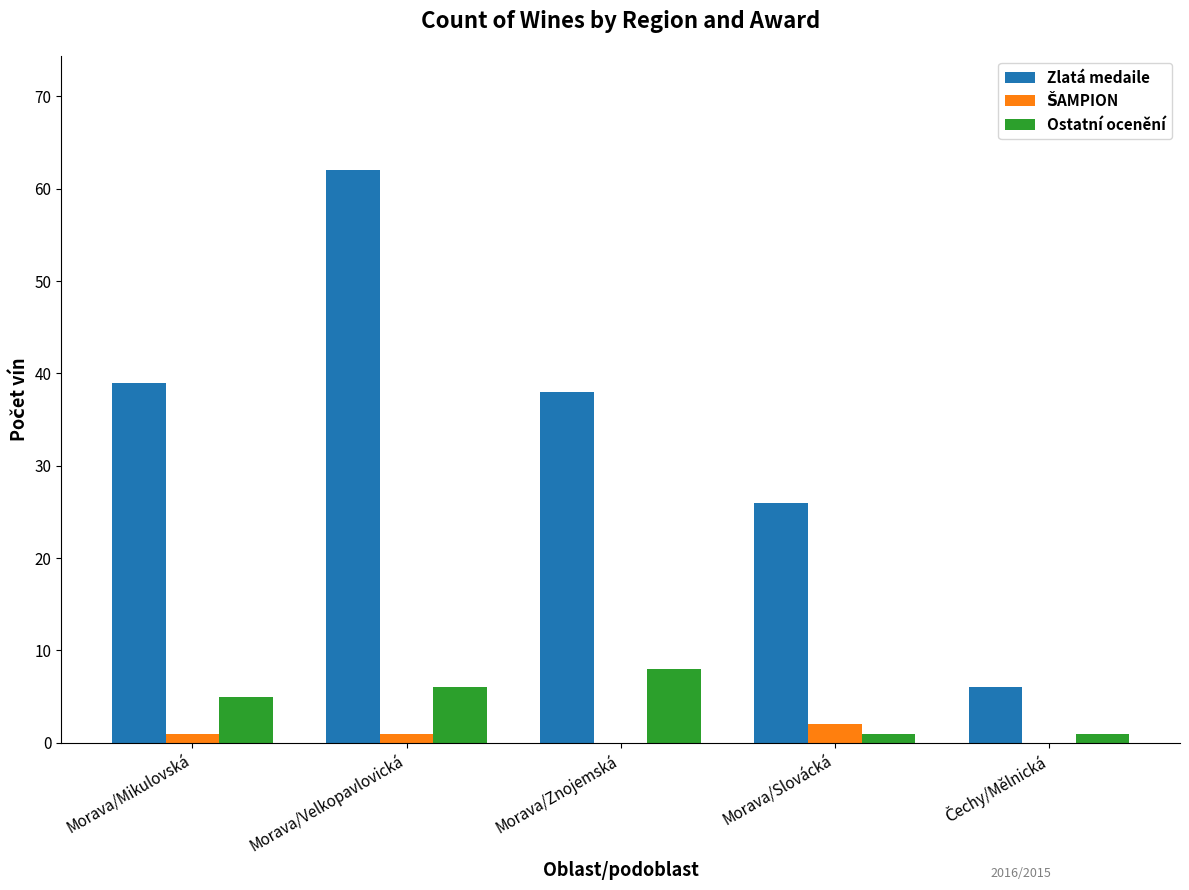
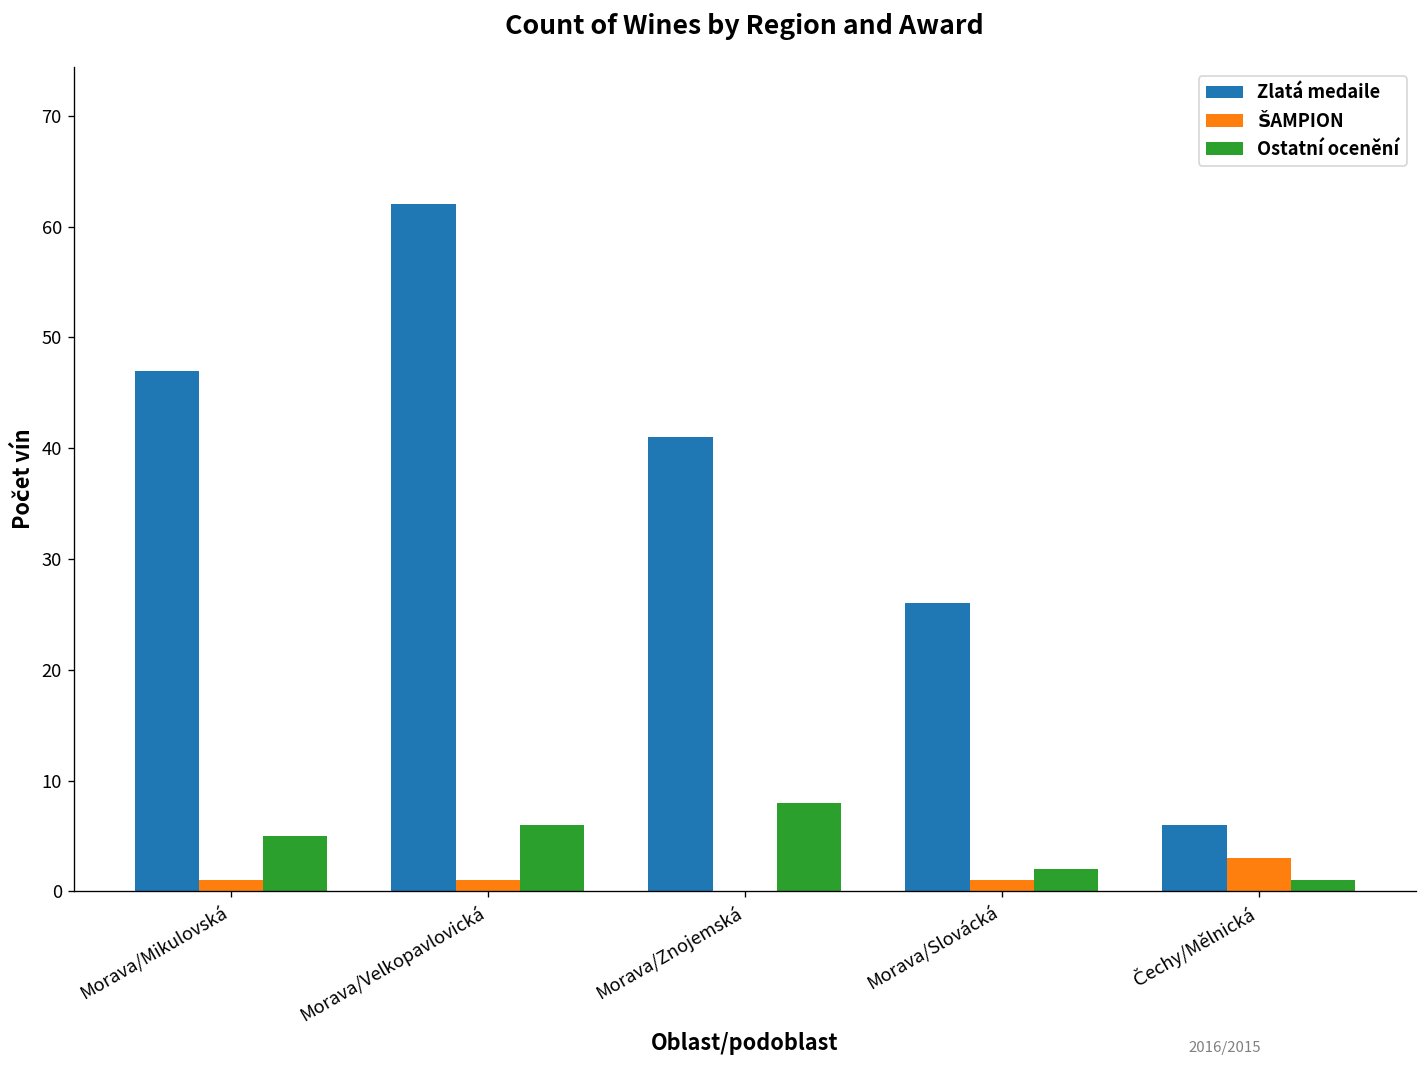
Zlatá medaile, Morava/Mikulovská: 39 -> 47
Zlatá medaile, Morava/Znojemská: 38 -> 41
ŠAMPION, Morava/Slovácká: 2 -> 1
Ostatní ocenění, Morava/Slovácká: 1 -> 2
ŠAMPION, Čechy/Mělnická: 0 -> 3
